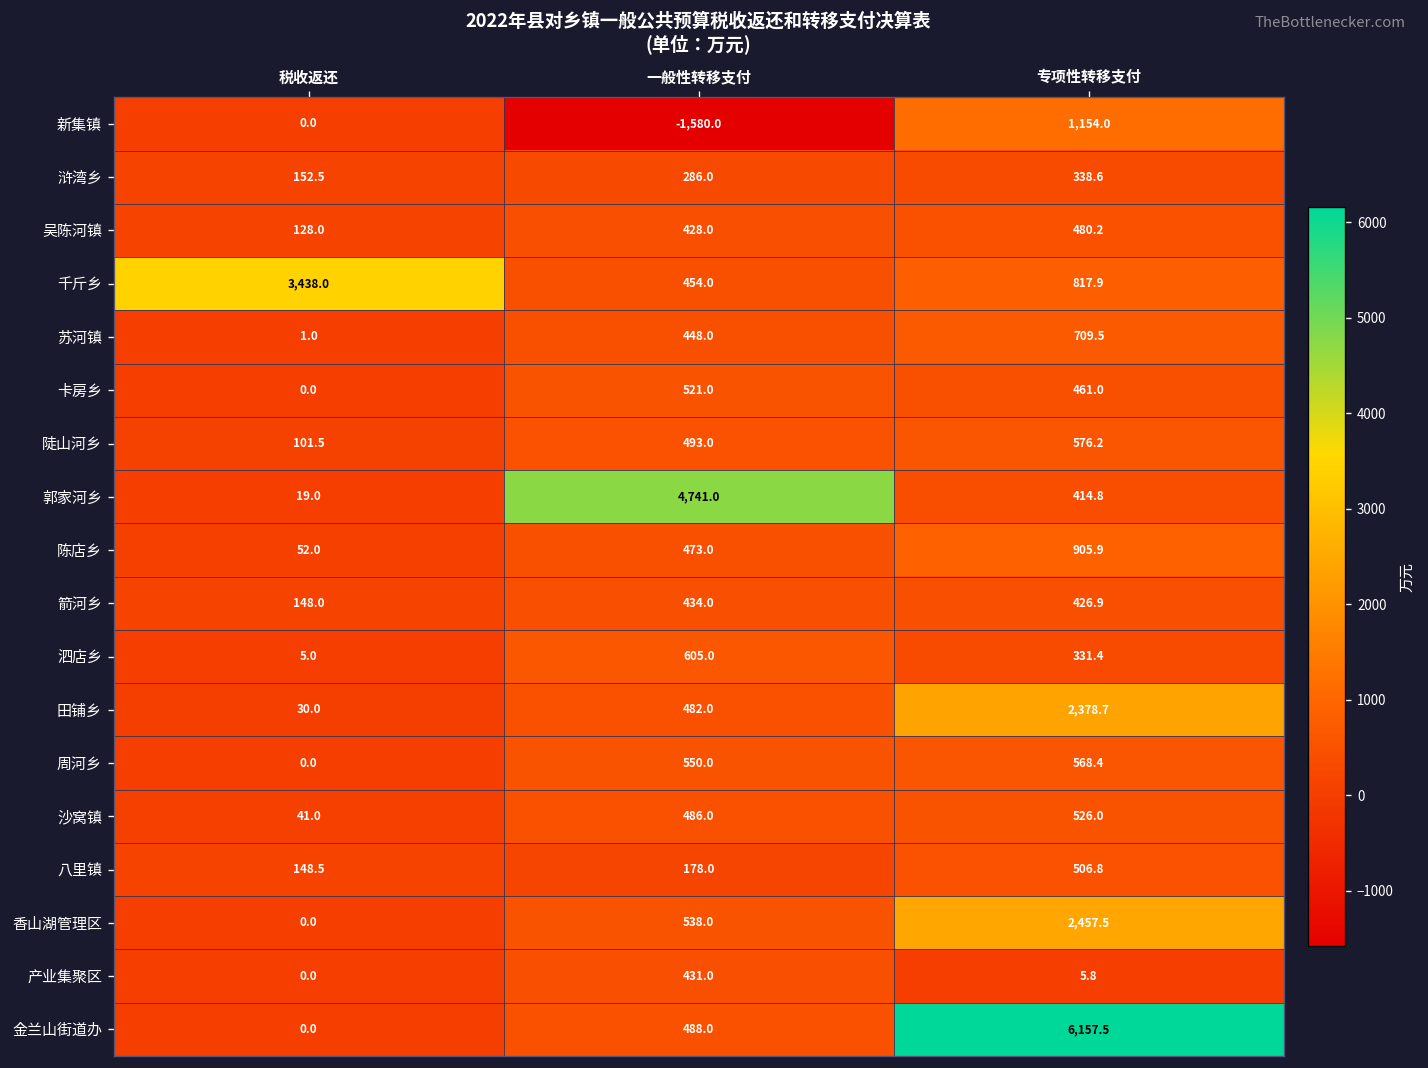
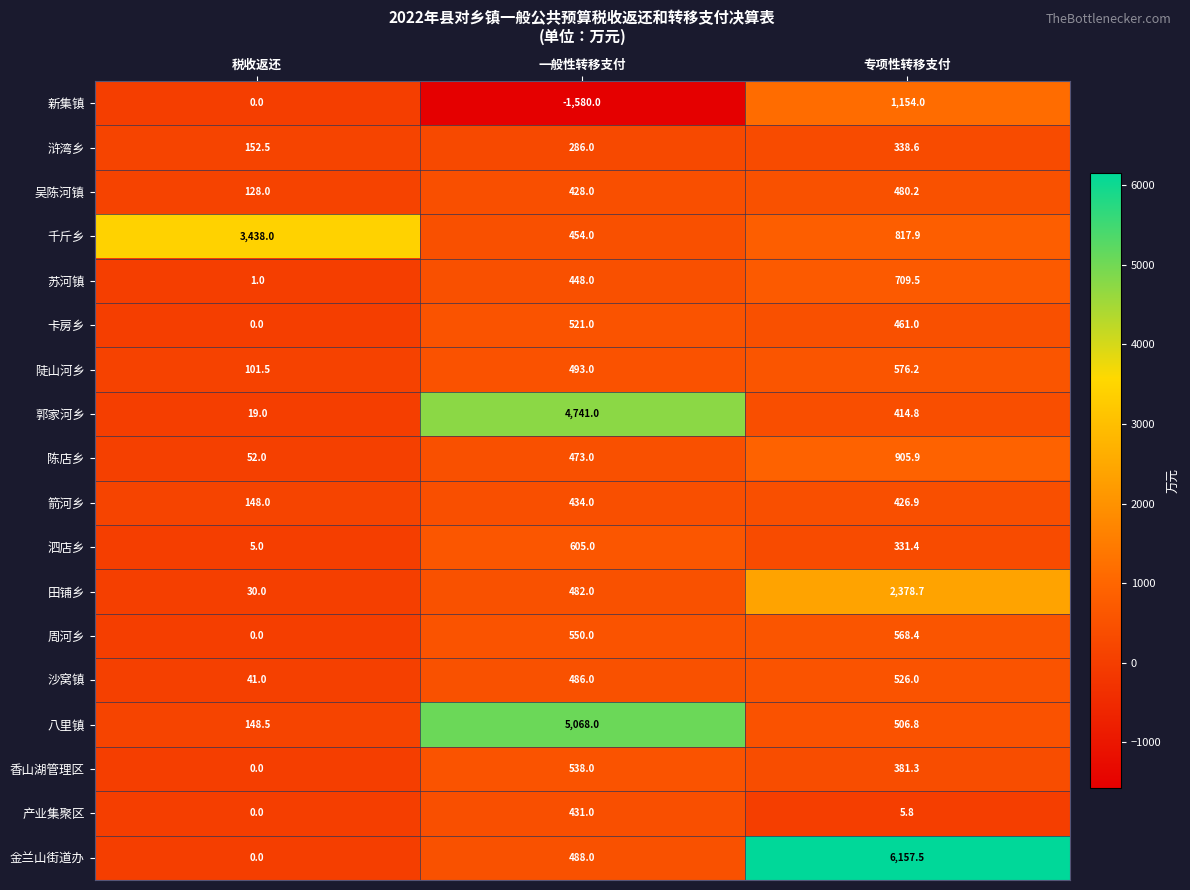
八里镇, 一般性转移支付: 178.0 -> 5,068.0
香山湖管理区, 专项性转移支付: 2,457.5 -> 381.3
